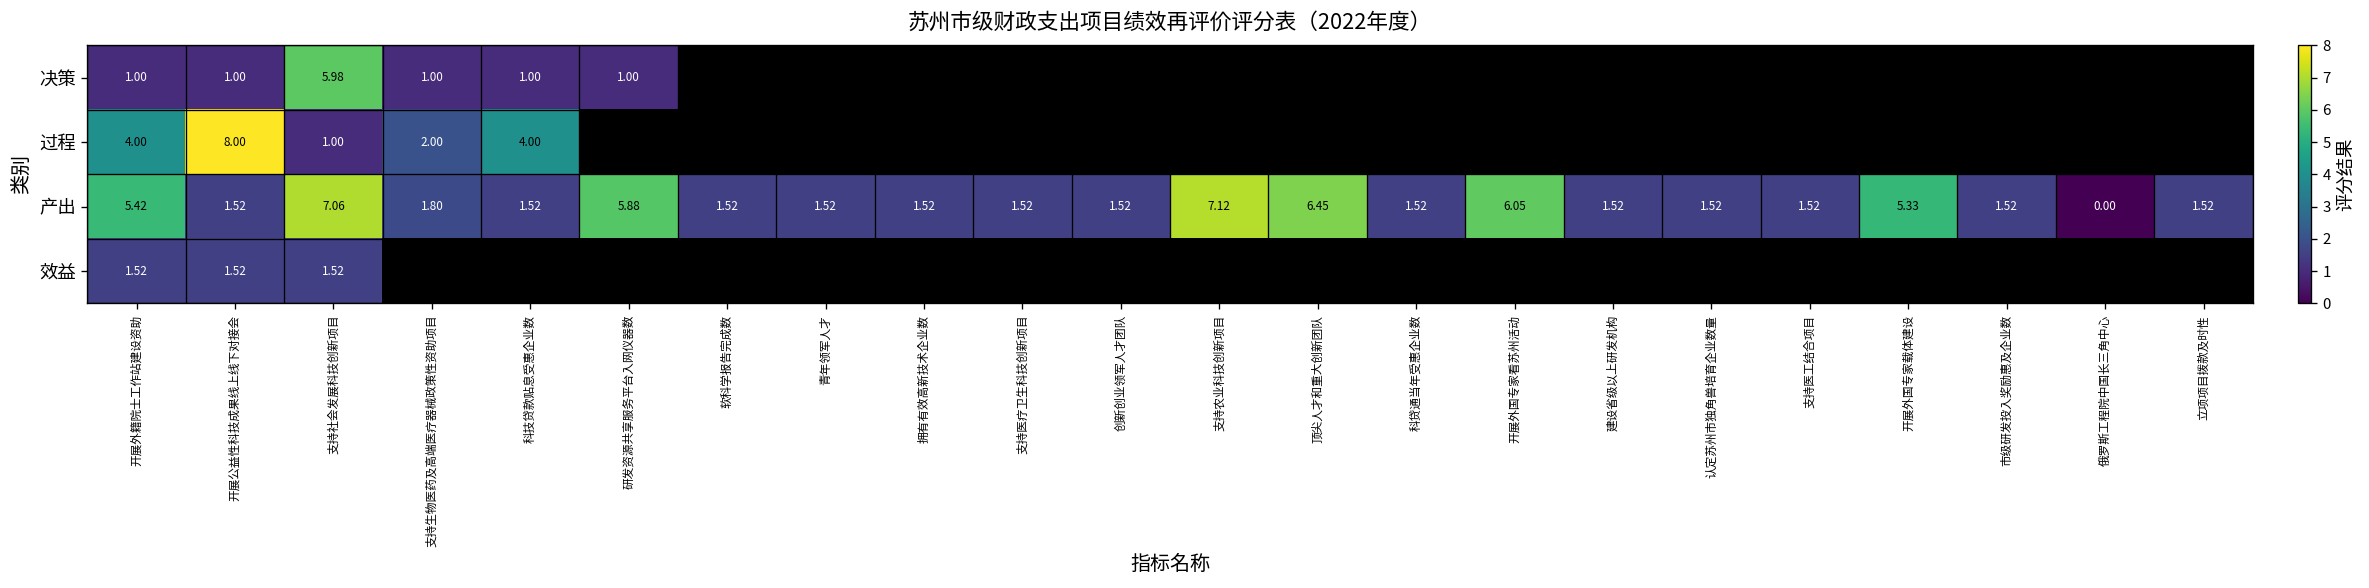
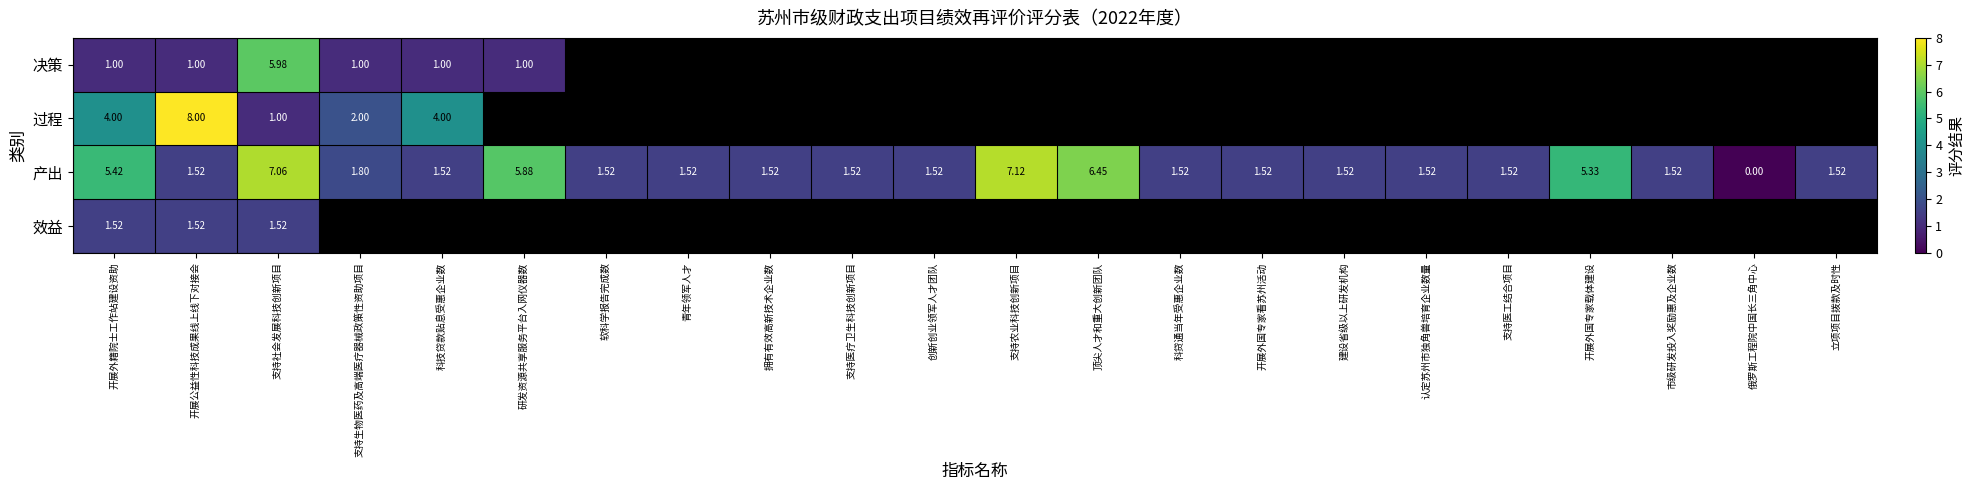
产出, 开展外国专家看苏州活动: 6.05 -> 1.52
